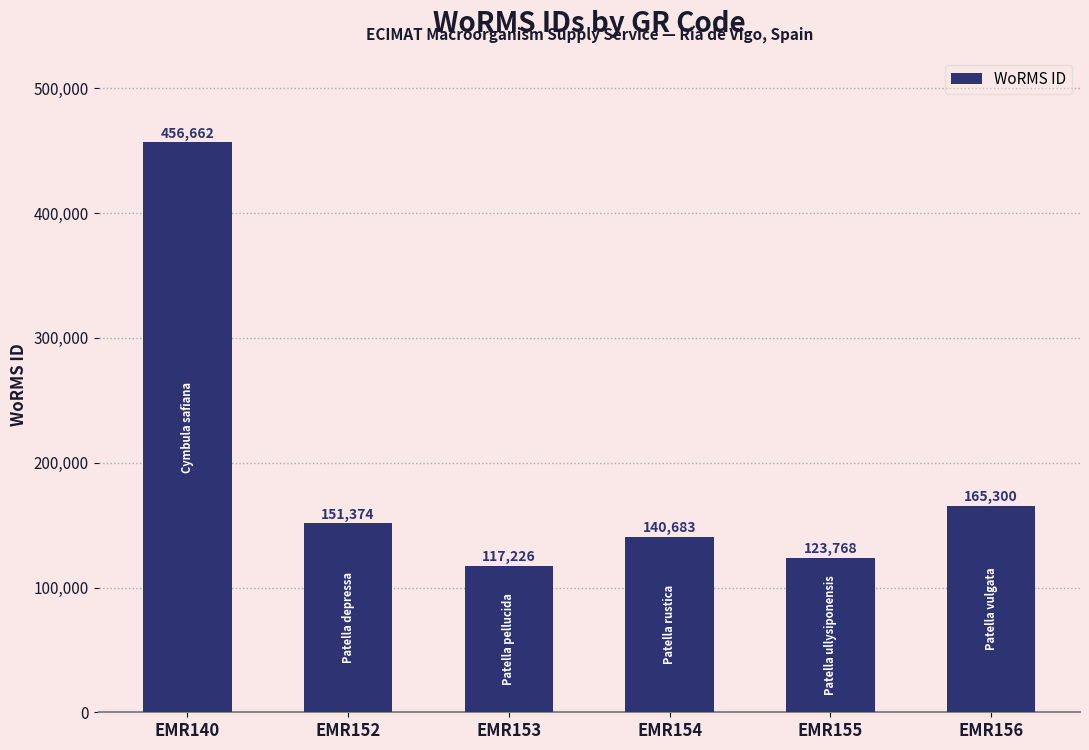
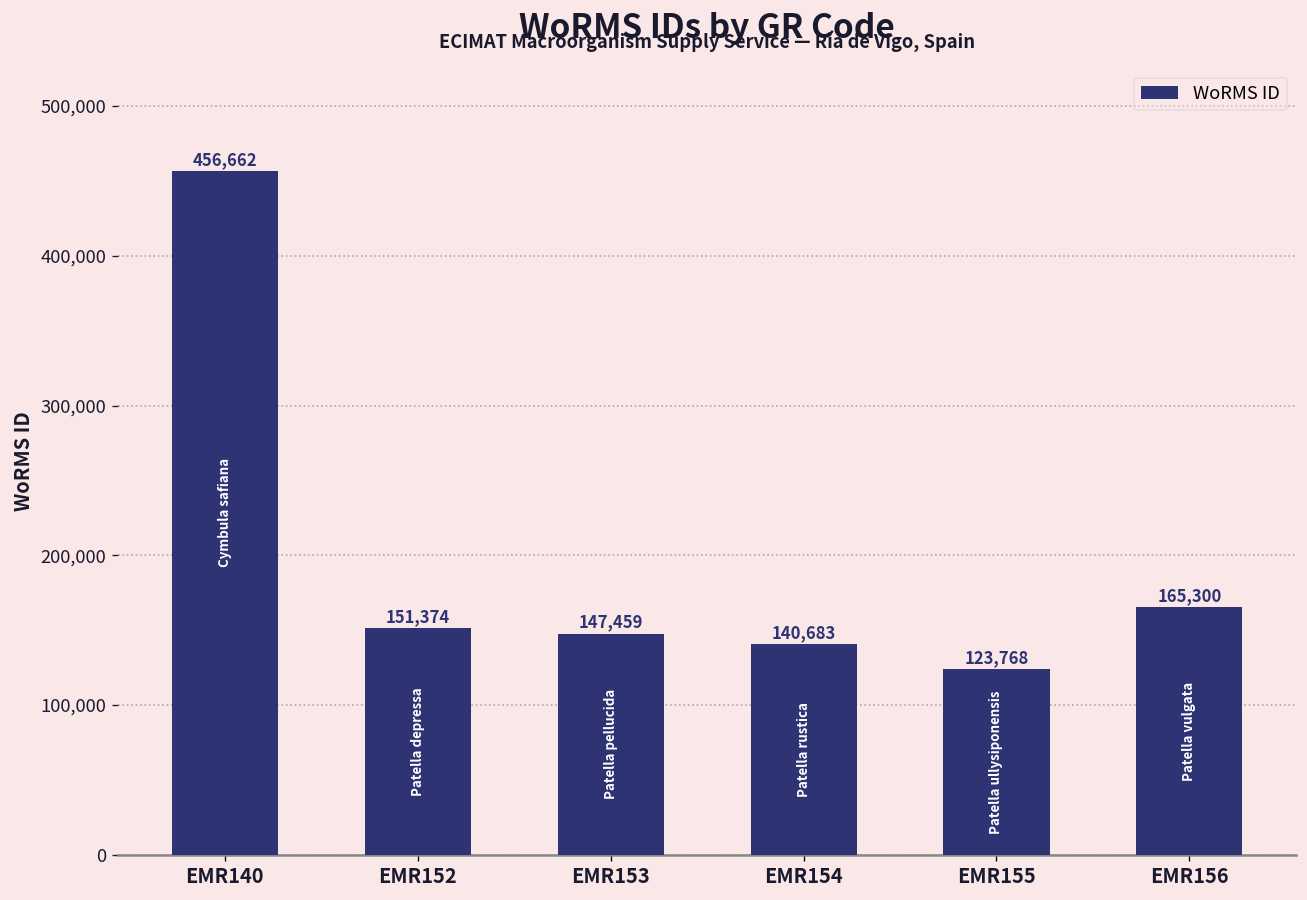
EMR153: 117,226 -> 147,459
